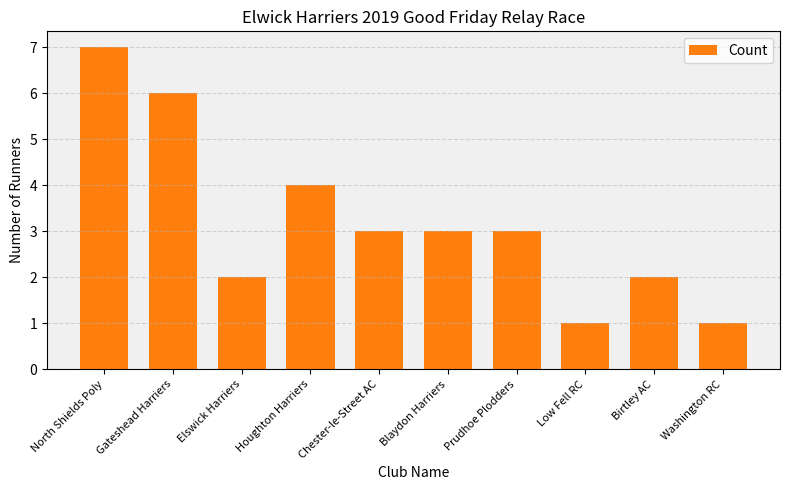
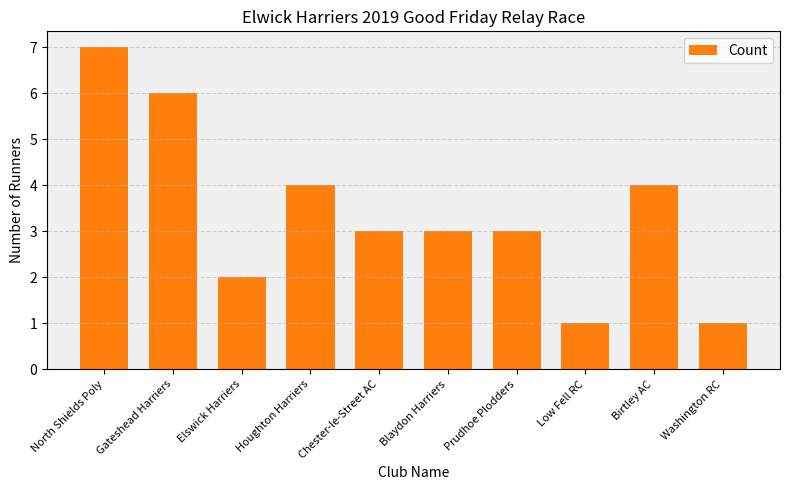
Birtley AC: 2 -> 4
